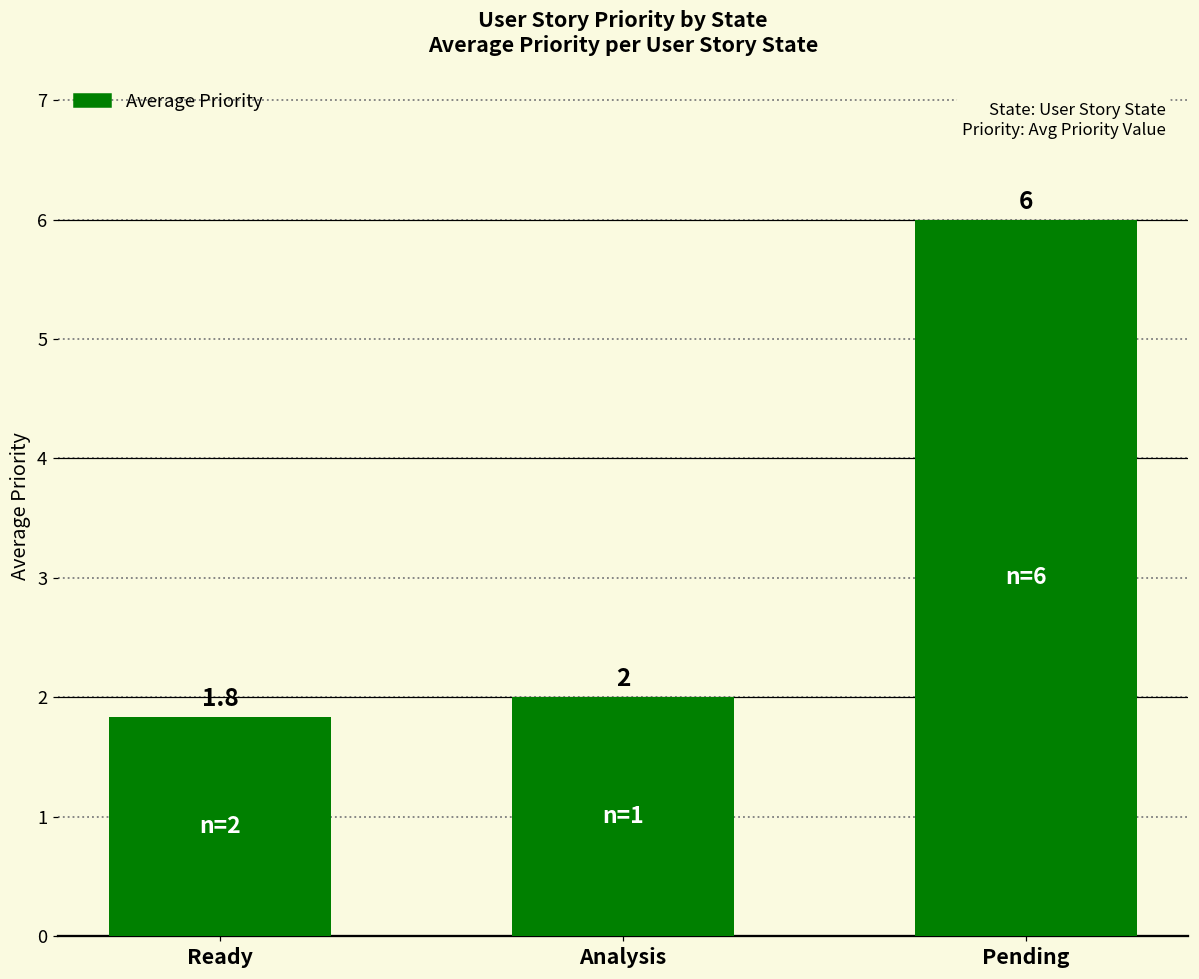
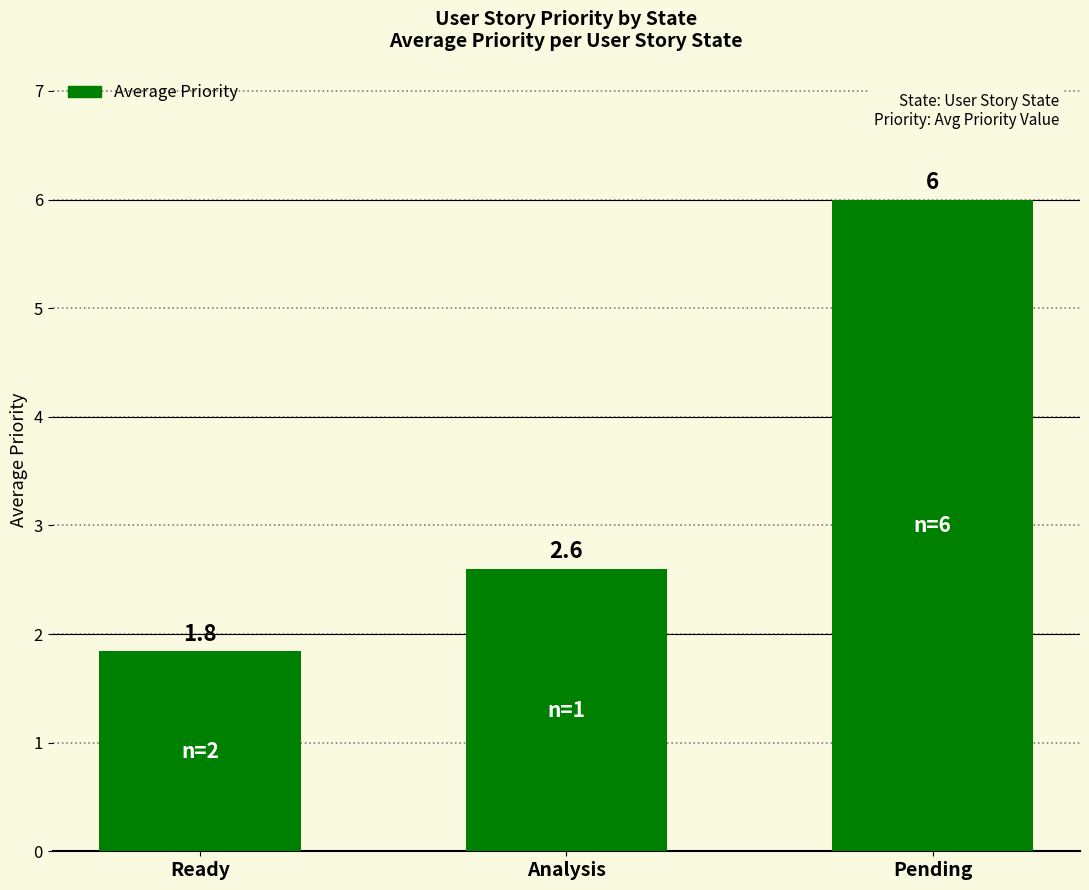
Analysis: 2 -> 2.6
